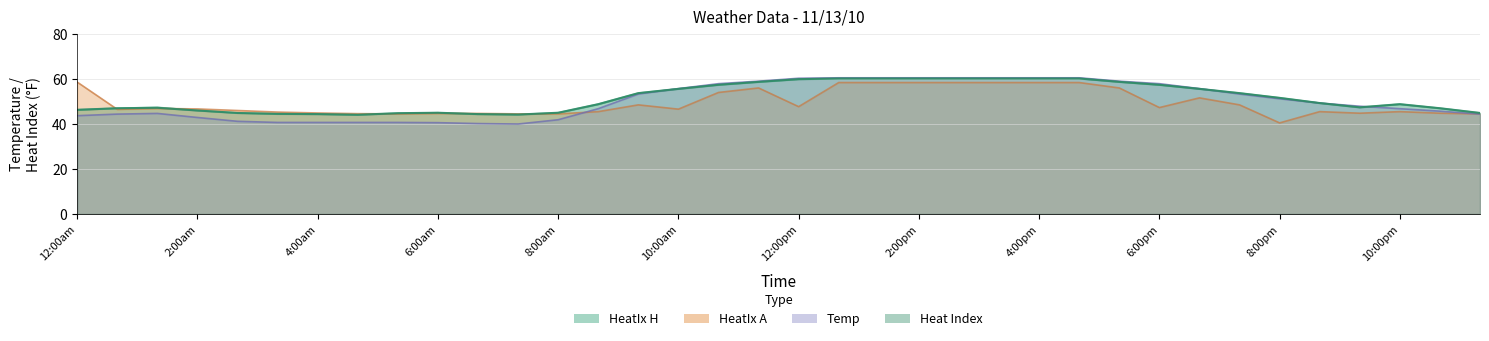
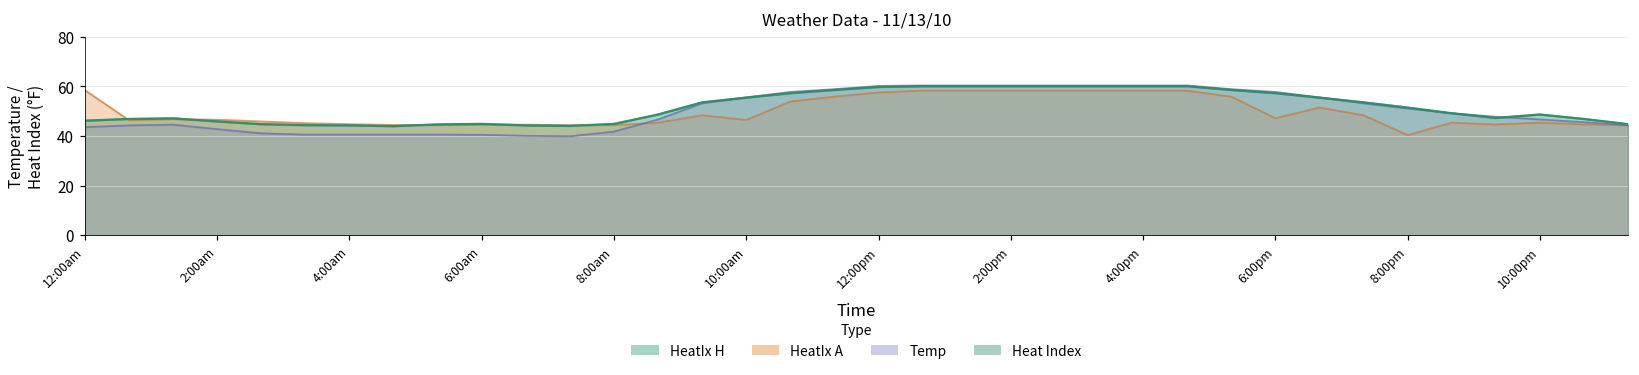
HeatIx A, 12:00pm: 48 -> 58
